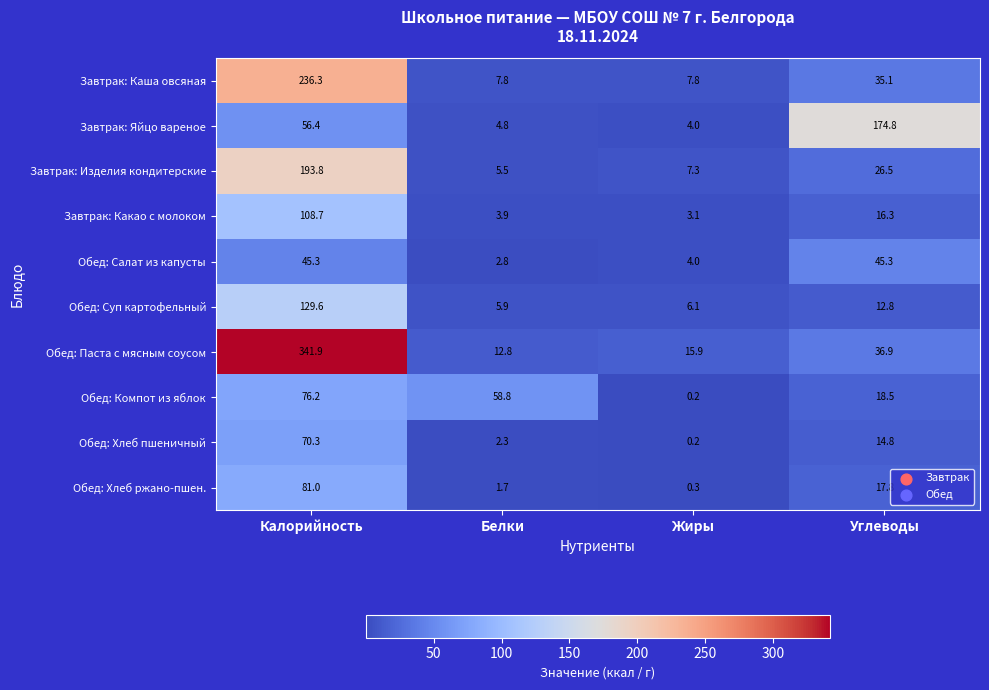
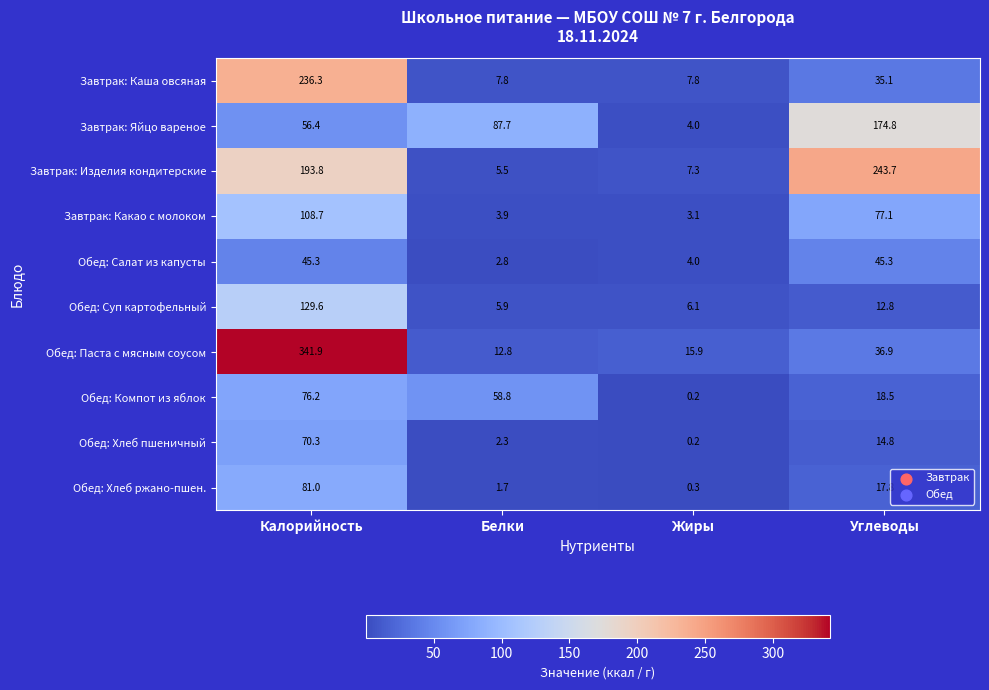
Завтрак: Яйцо вареное, Белки: 4.8 -> 87.7
Завтрак: Изделия кондитерские, Углеводы: 26.5 -> 243.7
Завтрак: Какао с молоком, Углеводы: 16.3 -> 77.1
